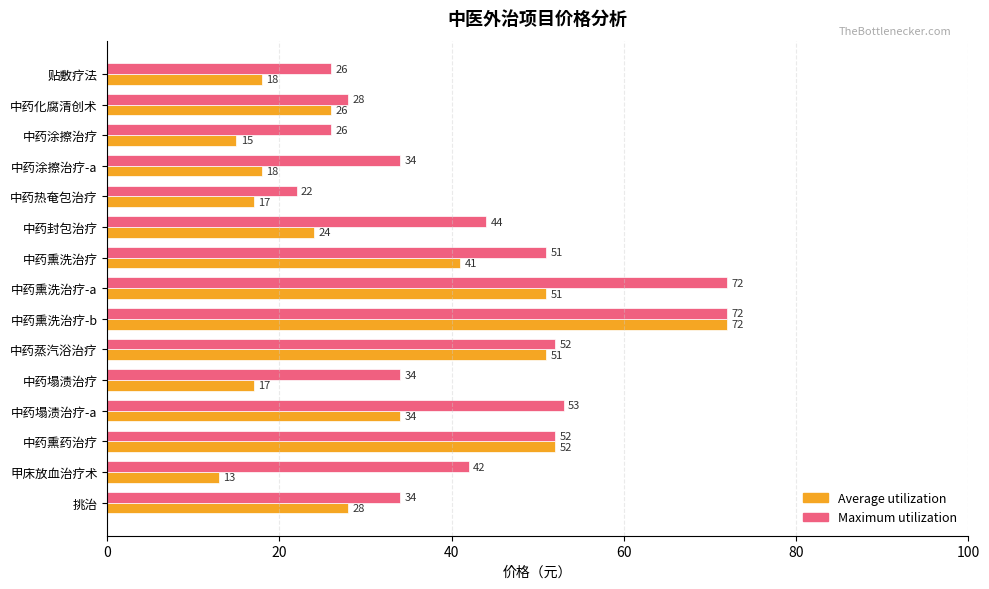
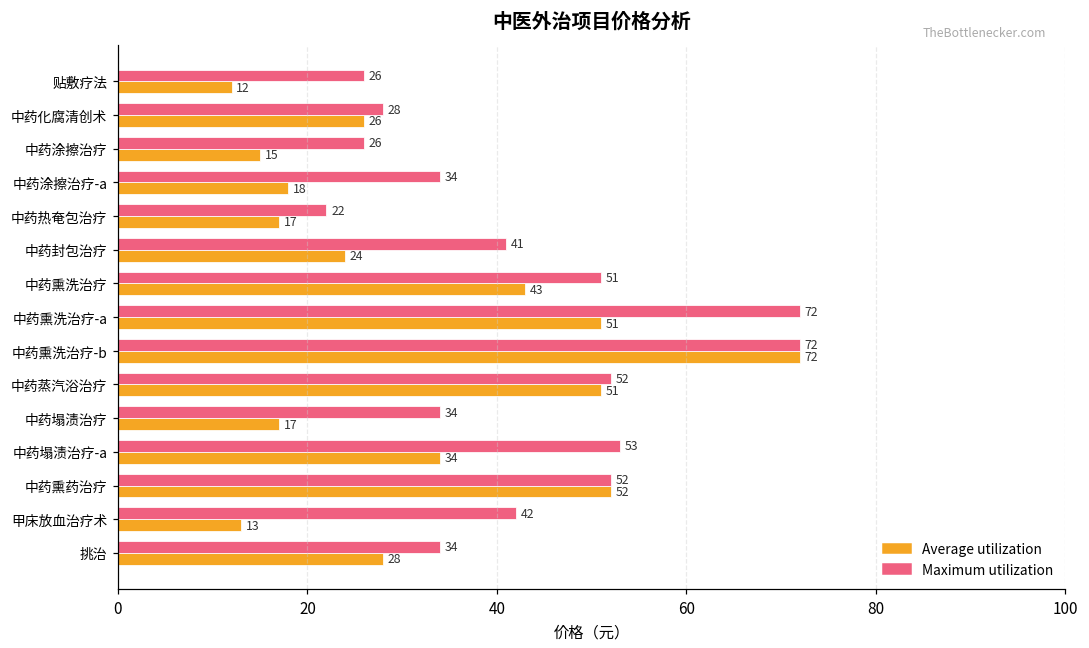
Average utilization, 贴敷疗法: 18 -> 12
Maximum utilization, 中药封包治疗: 44 -> 41
Average utilization, 中药熏洗治疗: 41 -> 43
